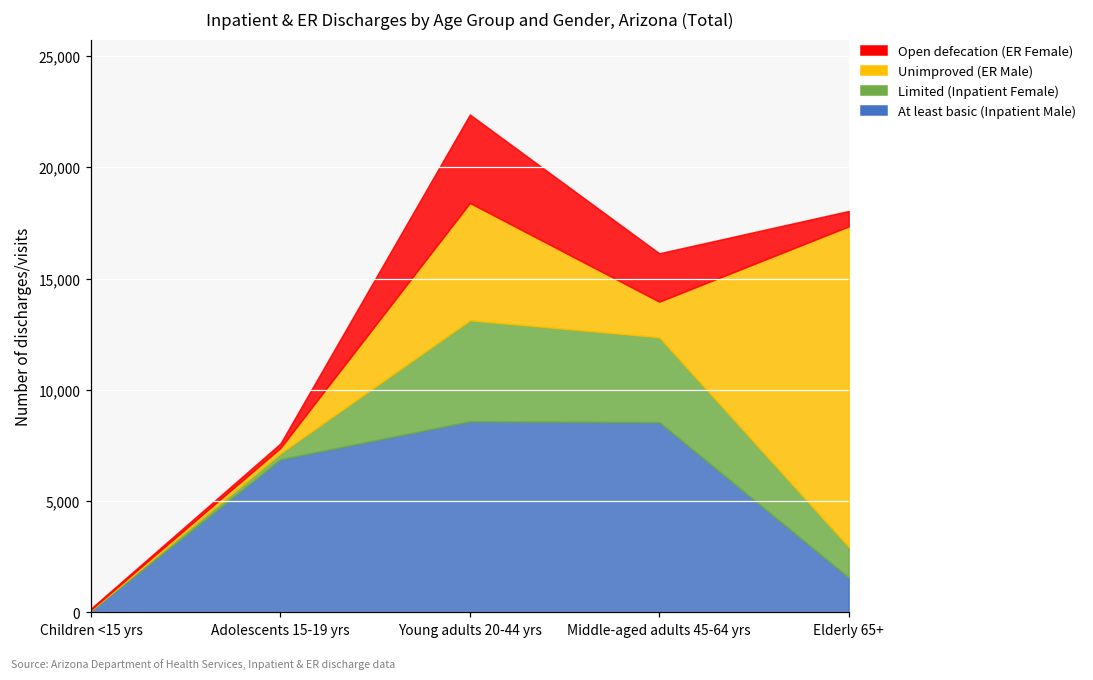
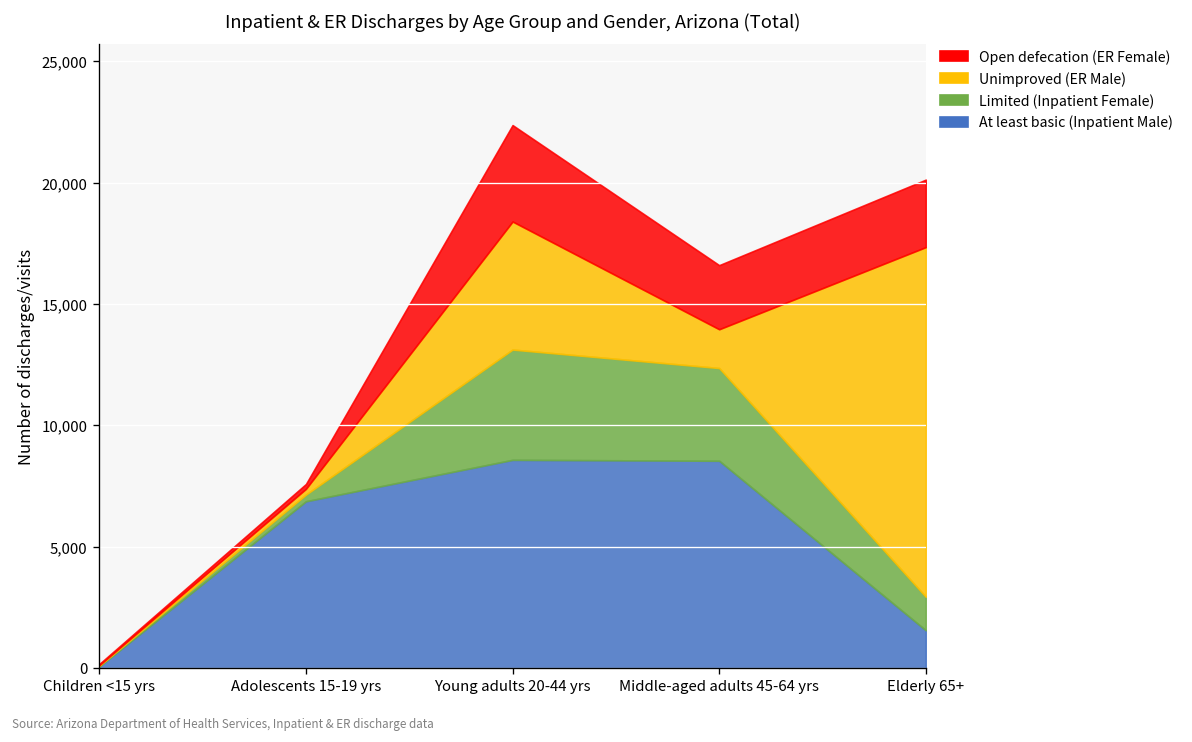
Open defecation (ER Female), Middle-aged adults 45-64 yrs: 2,200 -> 2,600
Open defecation (ER Female), Elderly 65+: 700 -> 2,800
